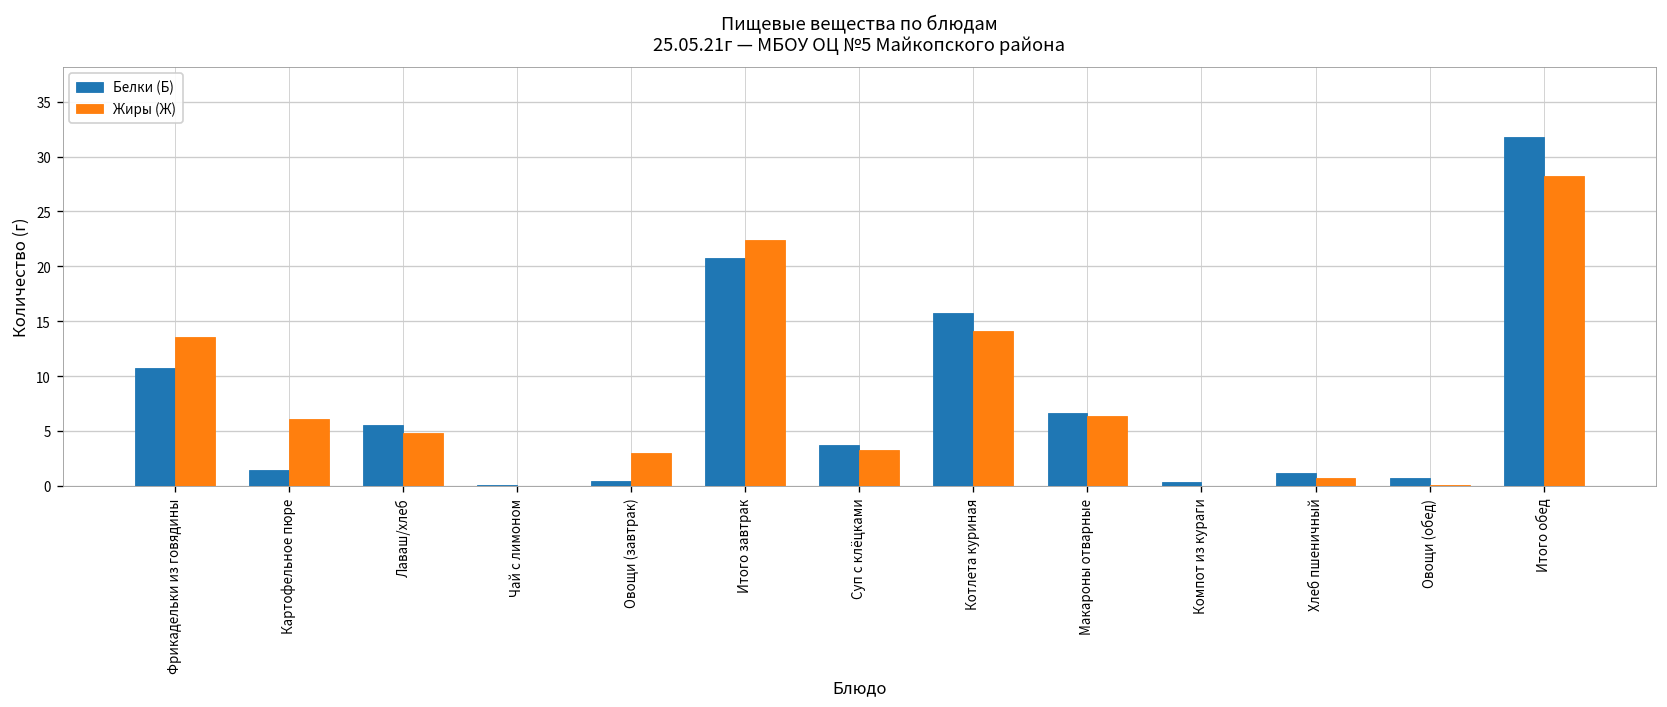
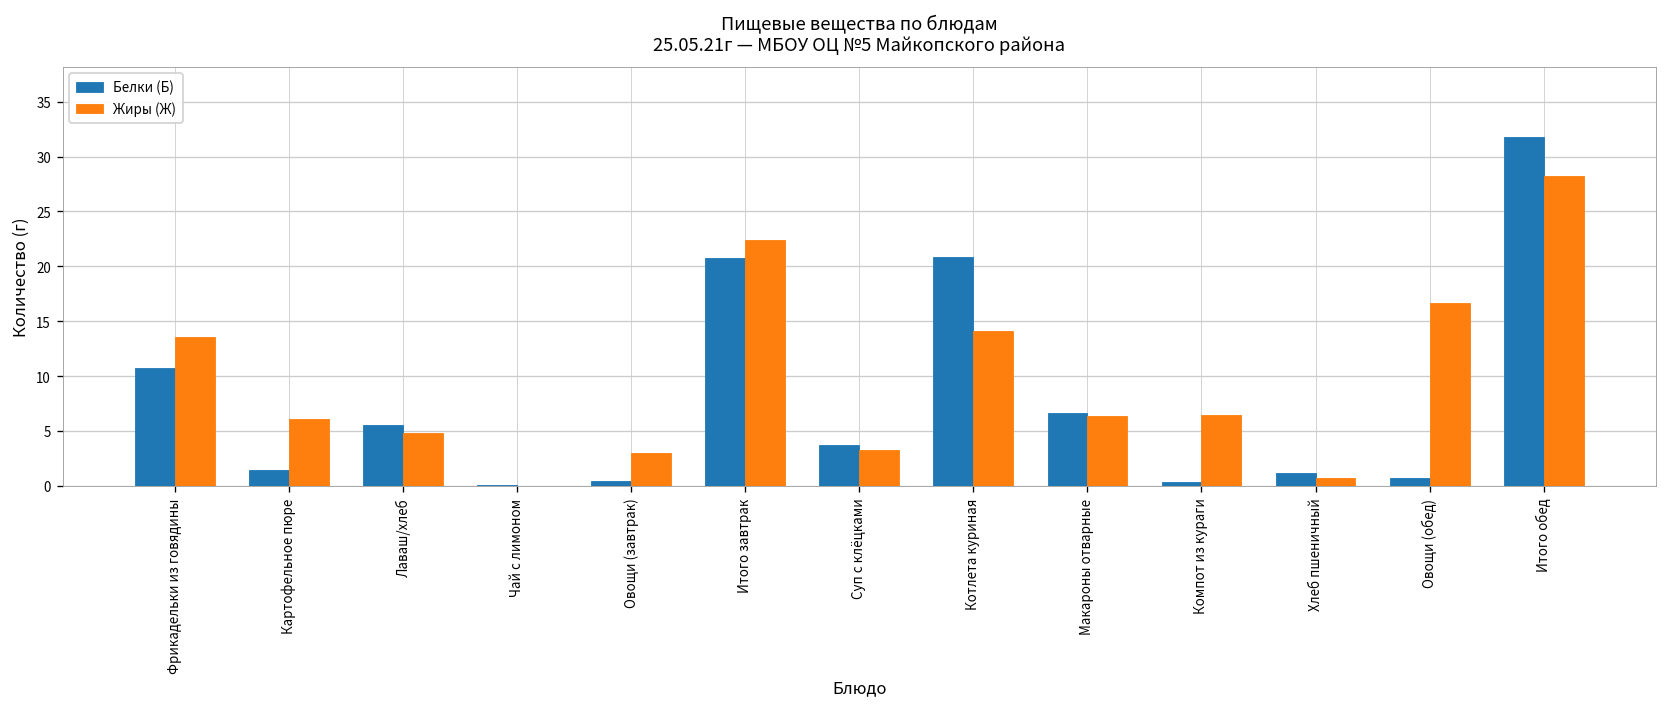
Белки (Б), Котлета куриная: 16 -> 21
Жиры (Ж), Компот из кураги: 0 -> 7
Жиры (Ж), Овощи (обед): 0 -> 17
